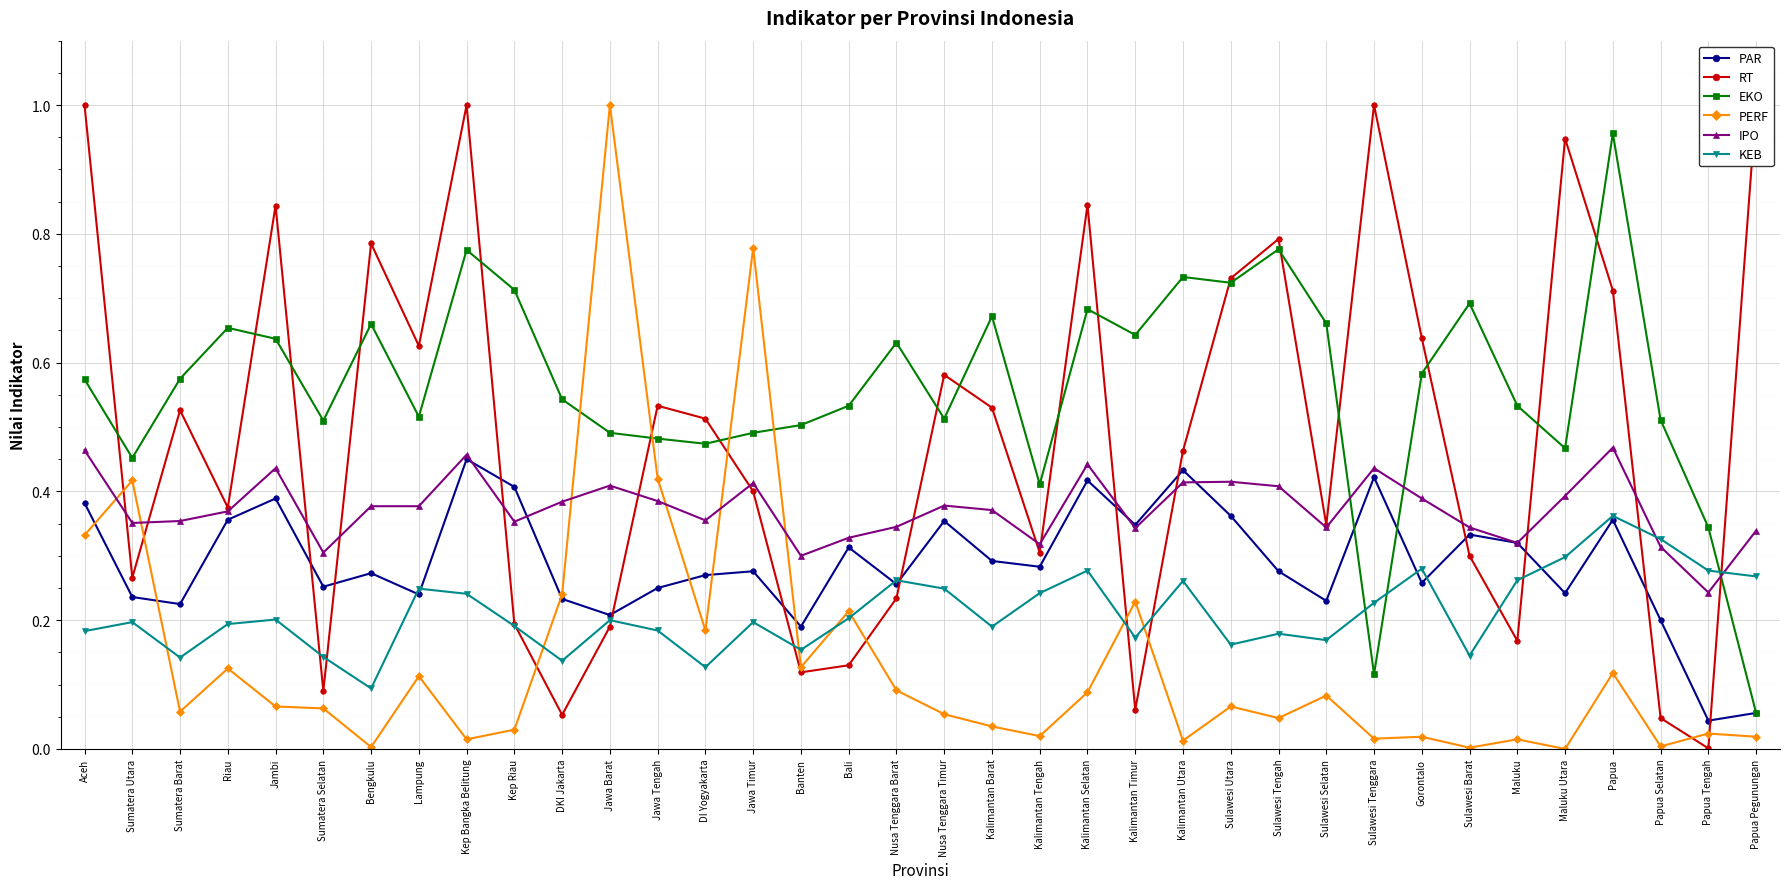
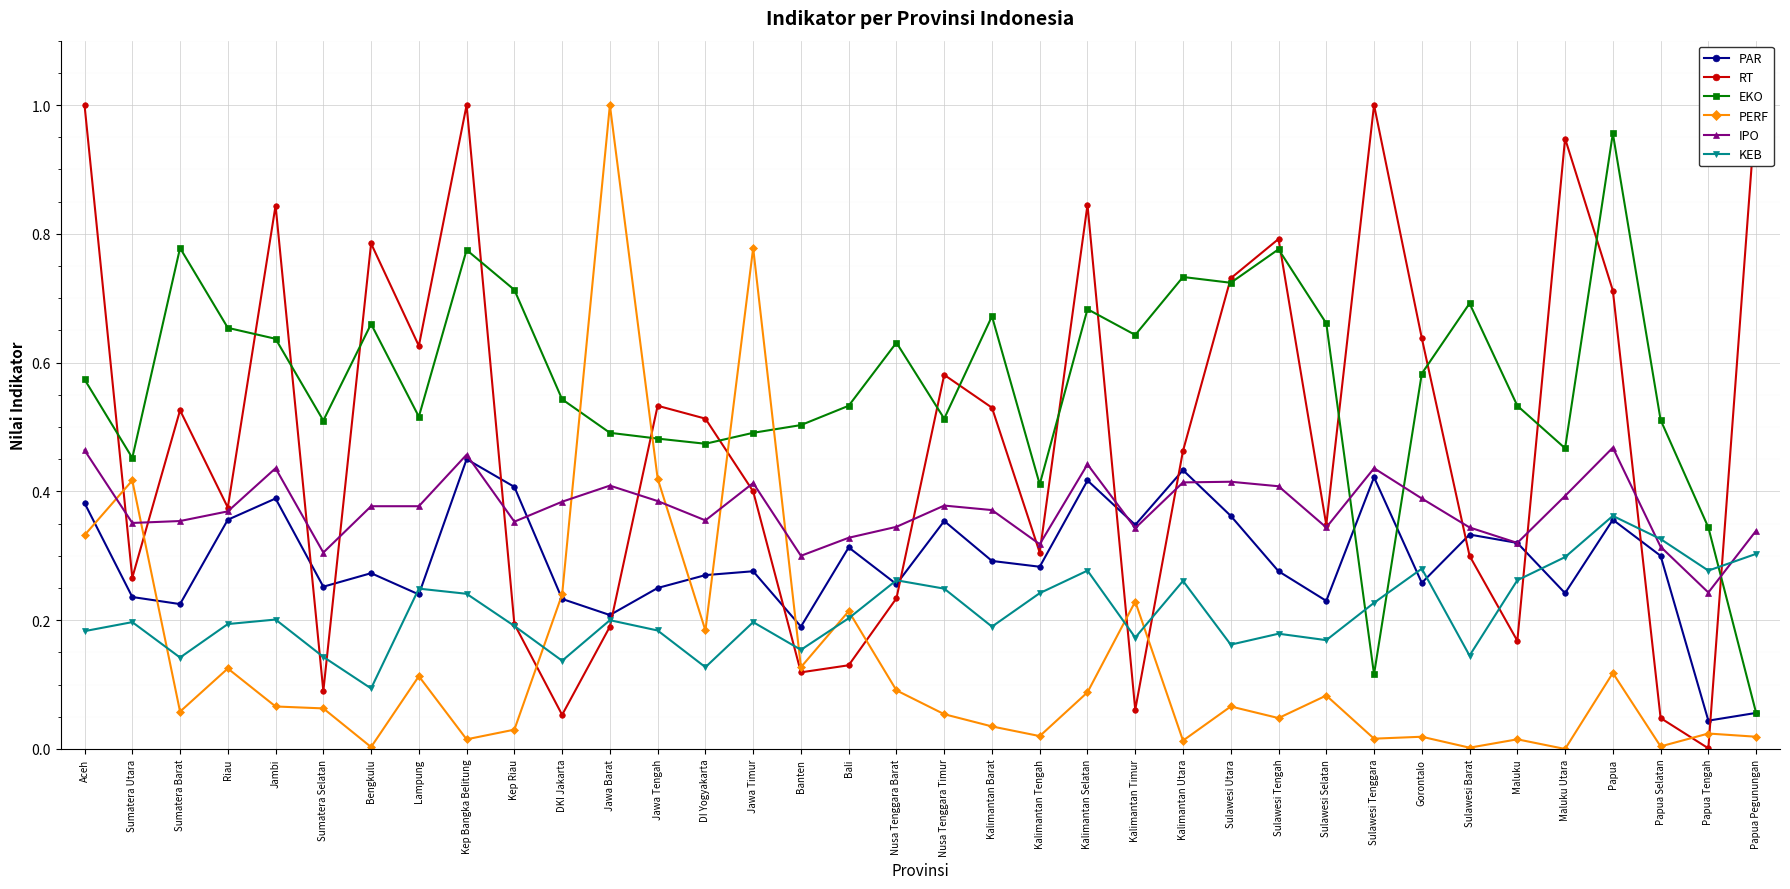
EKO, Sumatera Barat: 0.58 -> 0.78
PAR, Papua Selatan: 0.2 -> 0.3
KEB, Papua Pegunungan: 0.27 -> 0.30
